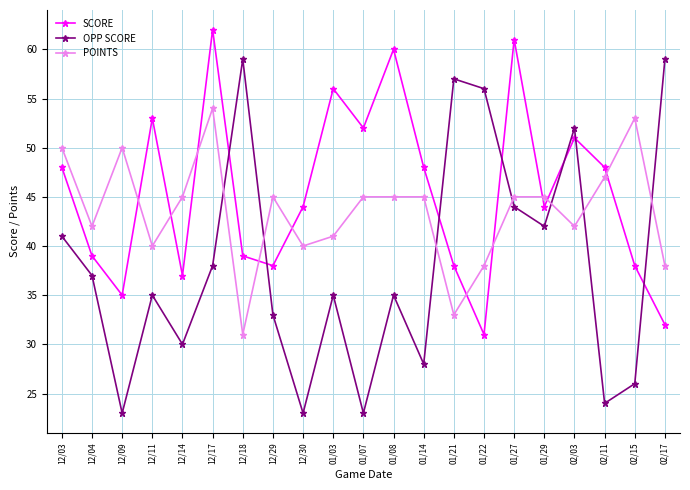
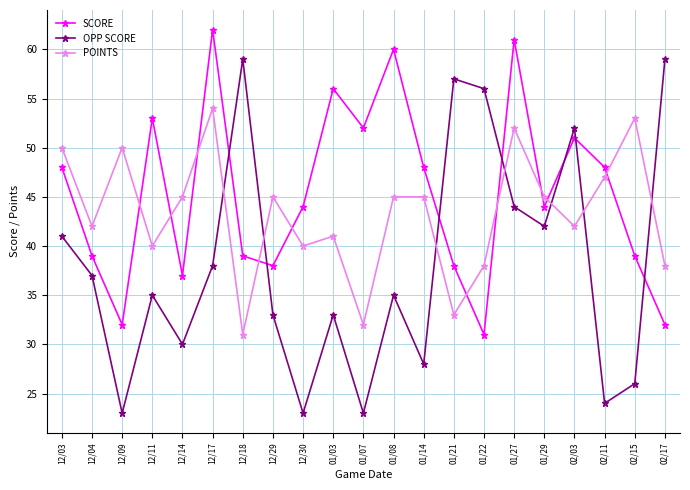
SCORE, 12/09: 35 -> 32
OPP SCORE, 01/03: 35 -> 33
POINTS, 01/07: 45 -> 32
POINTS, 01/27: 45 -> 52
SCORE, 02/15: 38 -> 39
